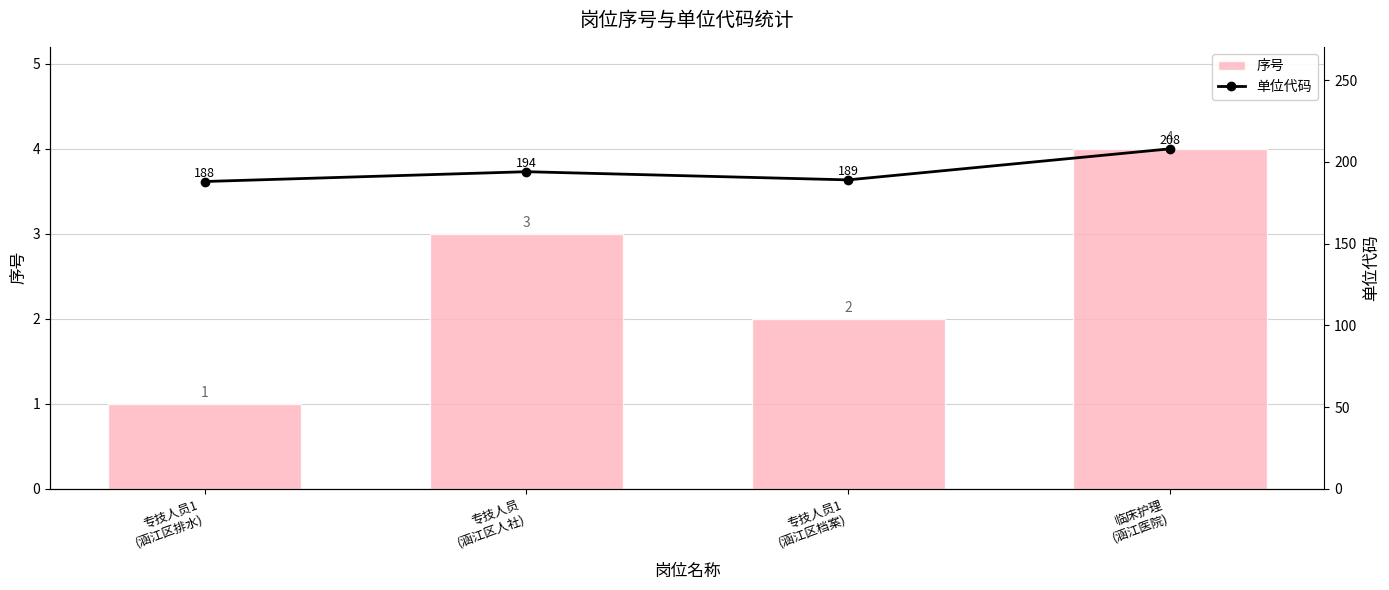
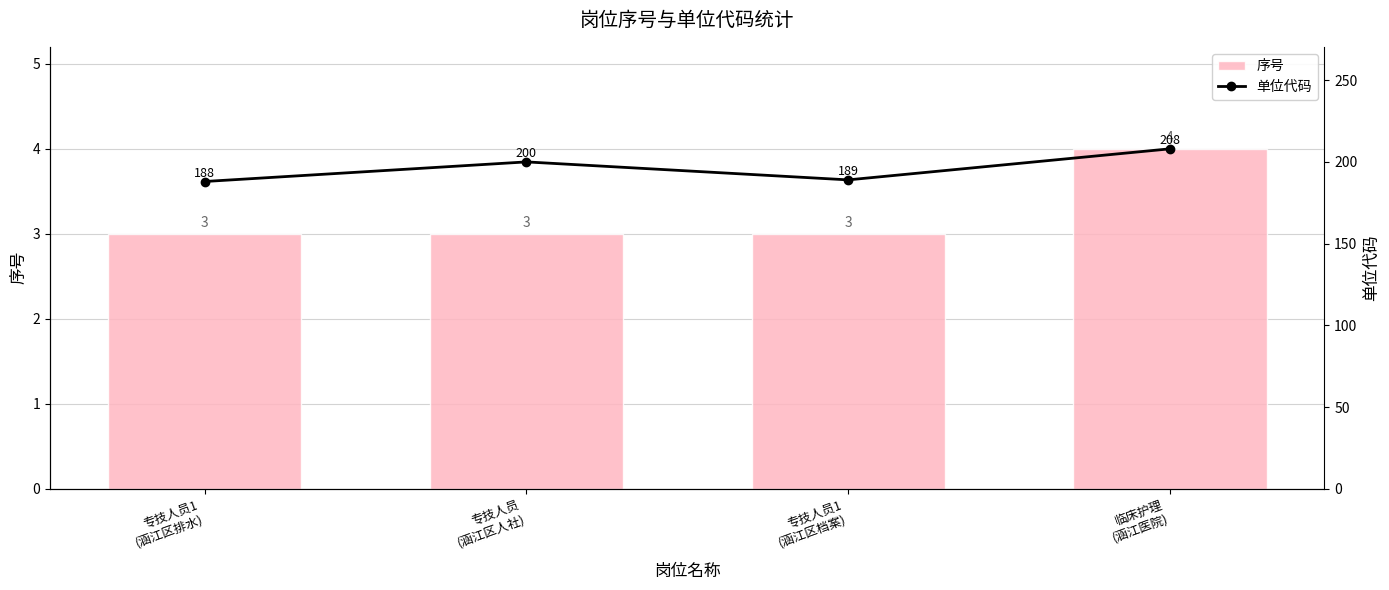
序号, 专技人员1 (涵江区排水): 1 -> 3
序号, 专技人员1 (涵江区档案): 2 -> 3
单位代码, 专技人员 (涵江区人社): 194 -> 200
